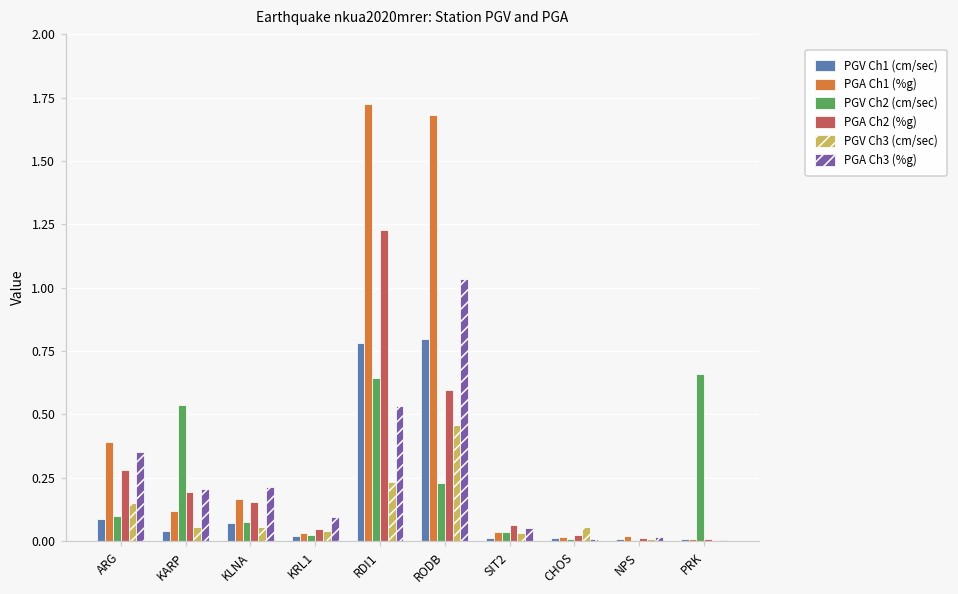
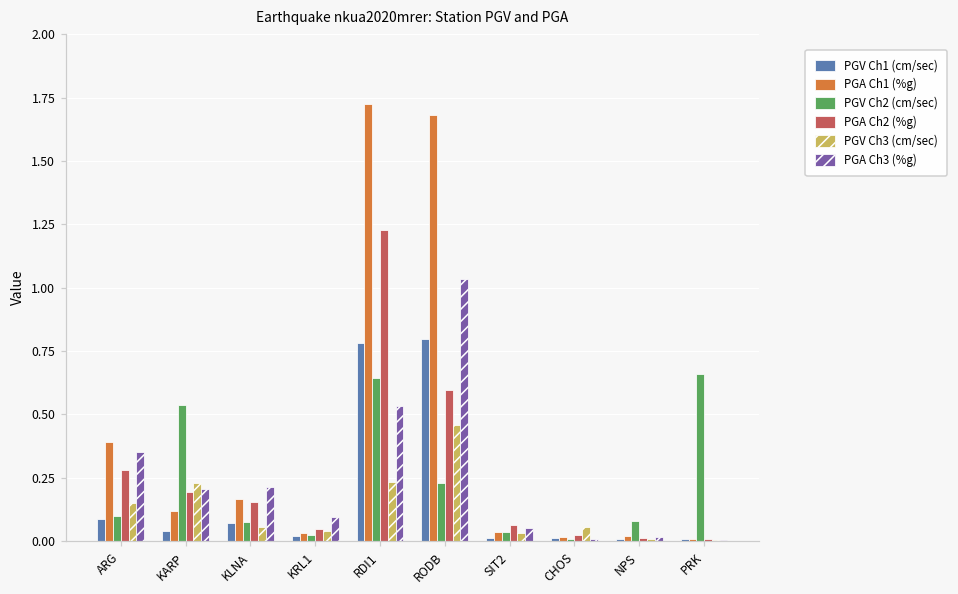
PGV Ch3 (cm/sec), KARP: 0.06 -> 0.23
PGV Ch2 (cm/sec), NPS: 0.01 -> 0.08
